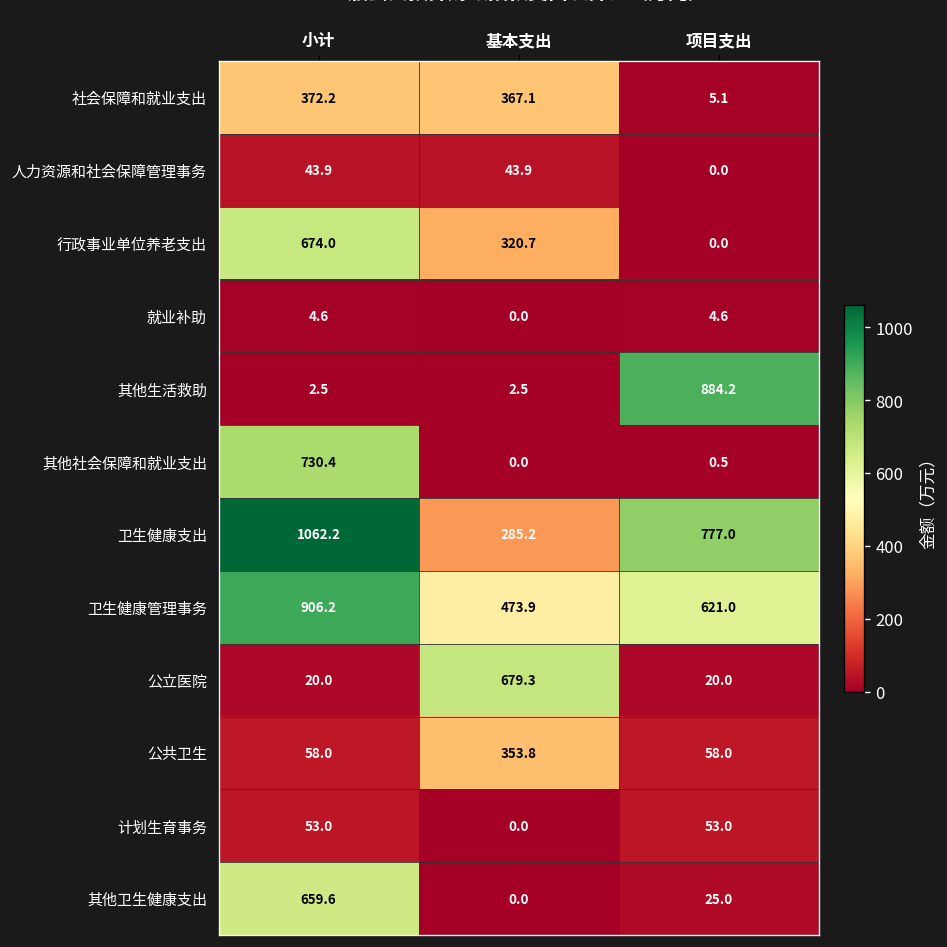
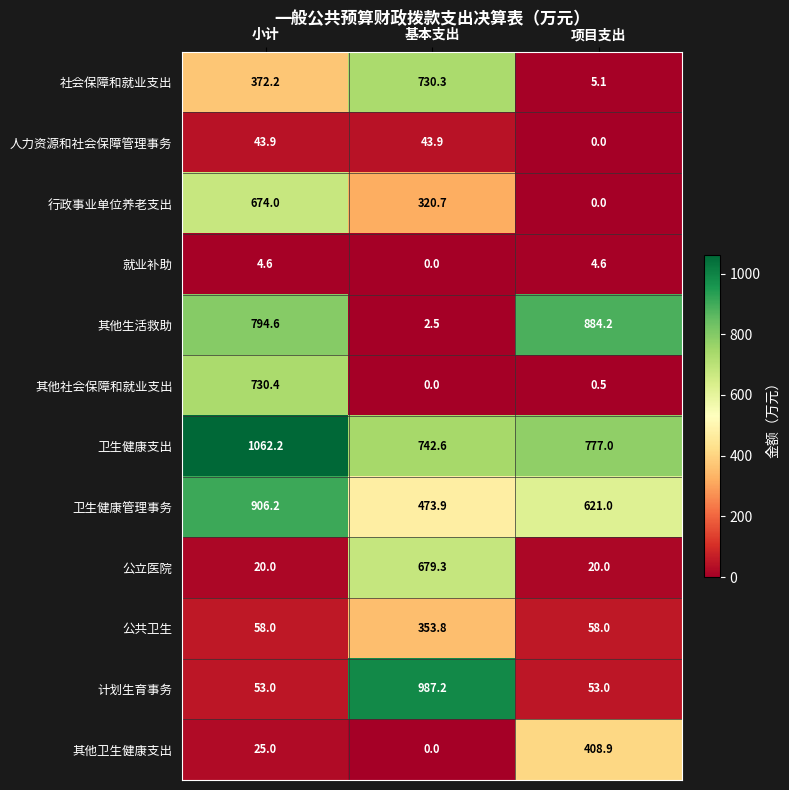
社会保障和就业支出, 基本支出: 367.1 -> 730.3
其他生活救助, 小计: 2.5 -> 794.6
卫生健康支出, 基本支出: 285.2 -> 742.6
计划生育事务, 基本支出: 0.0 -> 987.2
其他卫生健康支出, 小计: 659.6 -> 25.0
其他卫生健康支出, 项目支出: 25.0 -> 408.9
